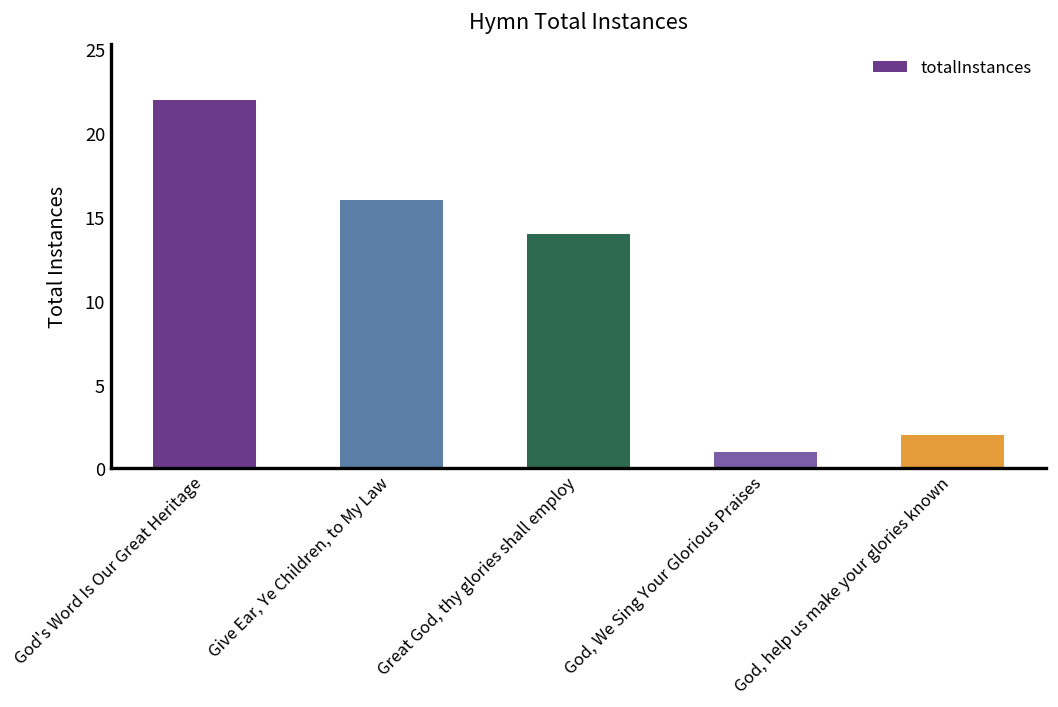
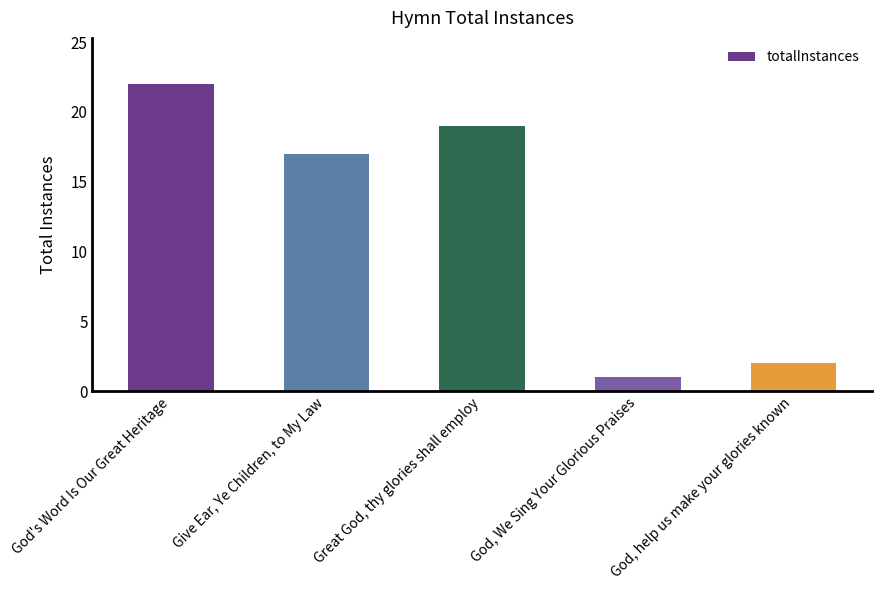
Give Ear, Ye Children, to My Law: 16 -> 17
Great God, thy glories shall employ: 14 -> 19
